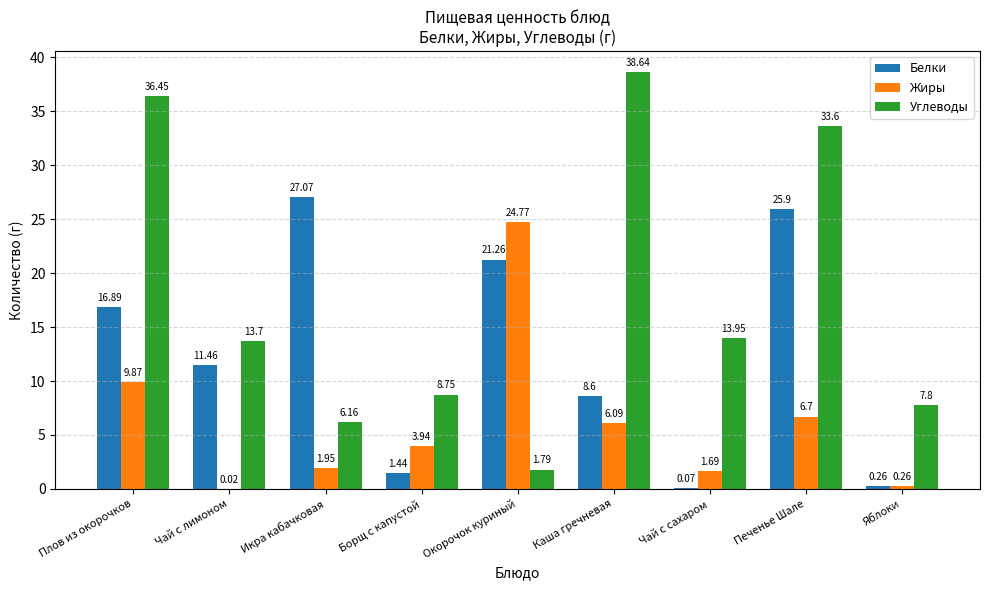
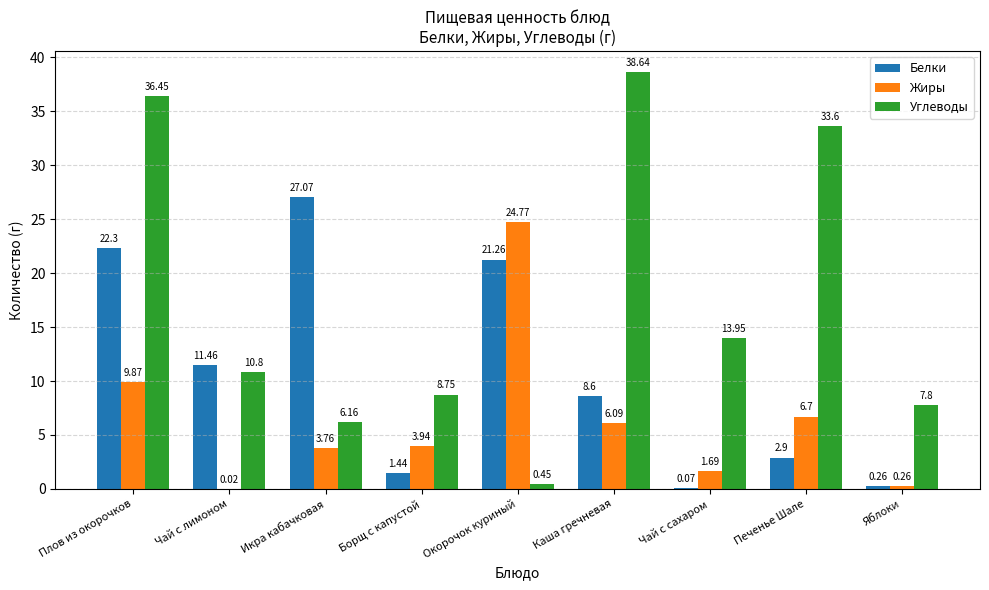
Белки, Плов из окорочков: 16.89 -> 22.3
Углеводы, Чай с лимоном: 13.7 -> 10.8
Жиры, Икра кабачковая: 1.95 -> 3.76
Углеводы, Окорочок куриный: 1.79 -> 0.45
Белки, Печенье Шале: 25.9 -> 2.9
